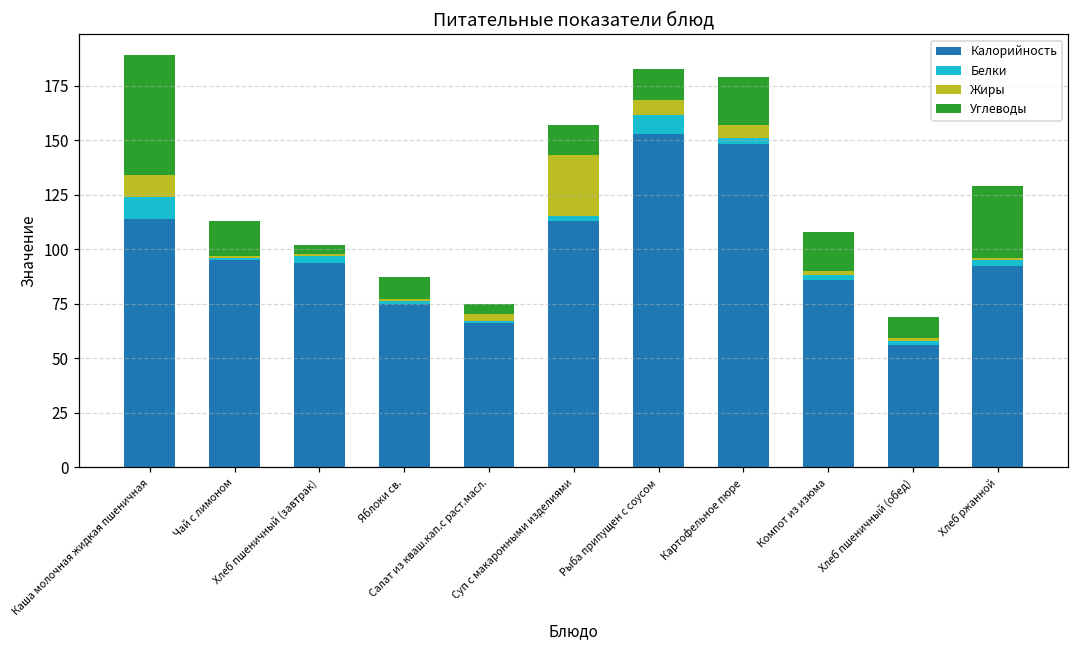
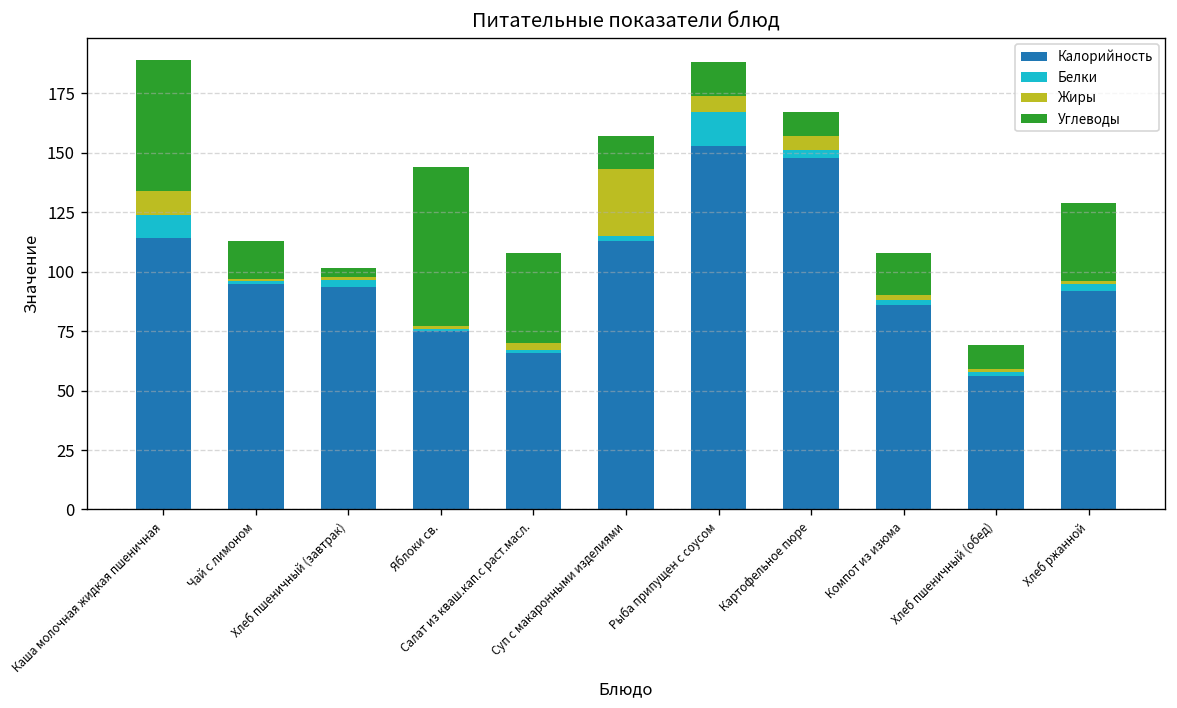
Углеводы, Яблоки св.: 10 -> 67
Углеводы, Салат из кваш.кап.с раст.масл.: 5 -> 38
Белки, Рыба припущен с соусом: 9 -> 14
Углеводы, Картофельное пюре: 22 -> 10
